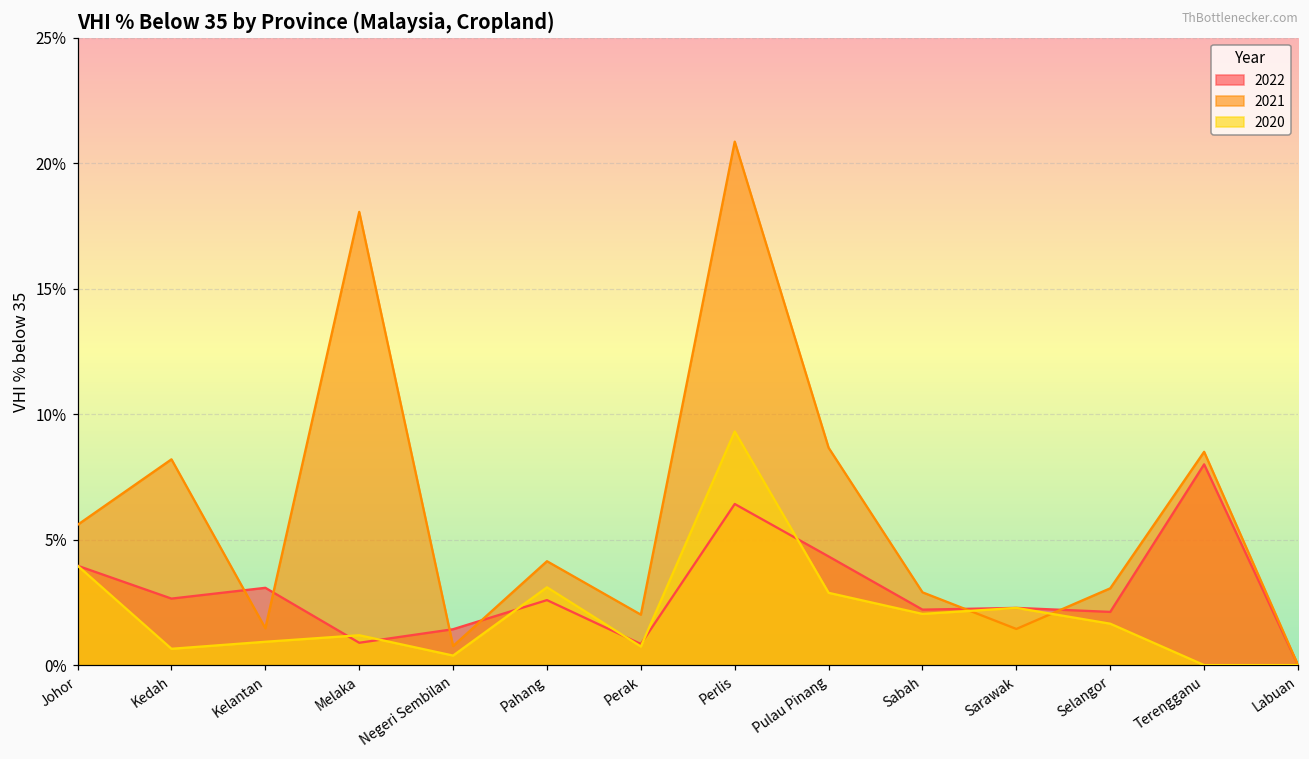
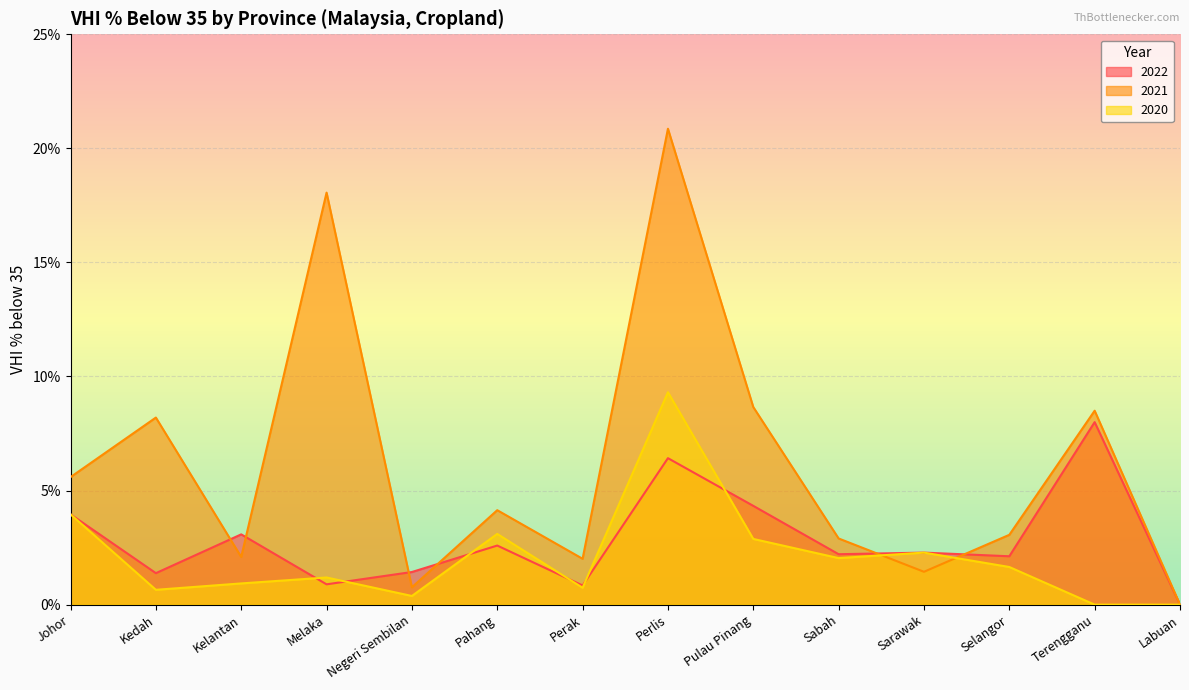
2022, Kedah: 2.7% -> 1.4%
2021, Kelantan: 1.5% -> 2.1%
